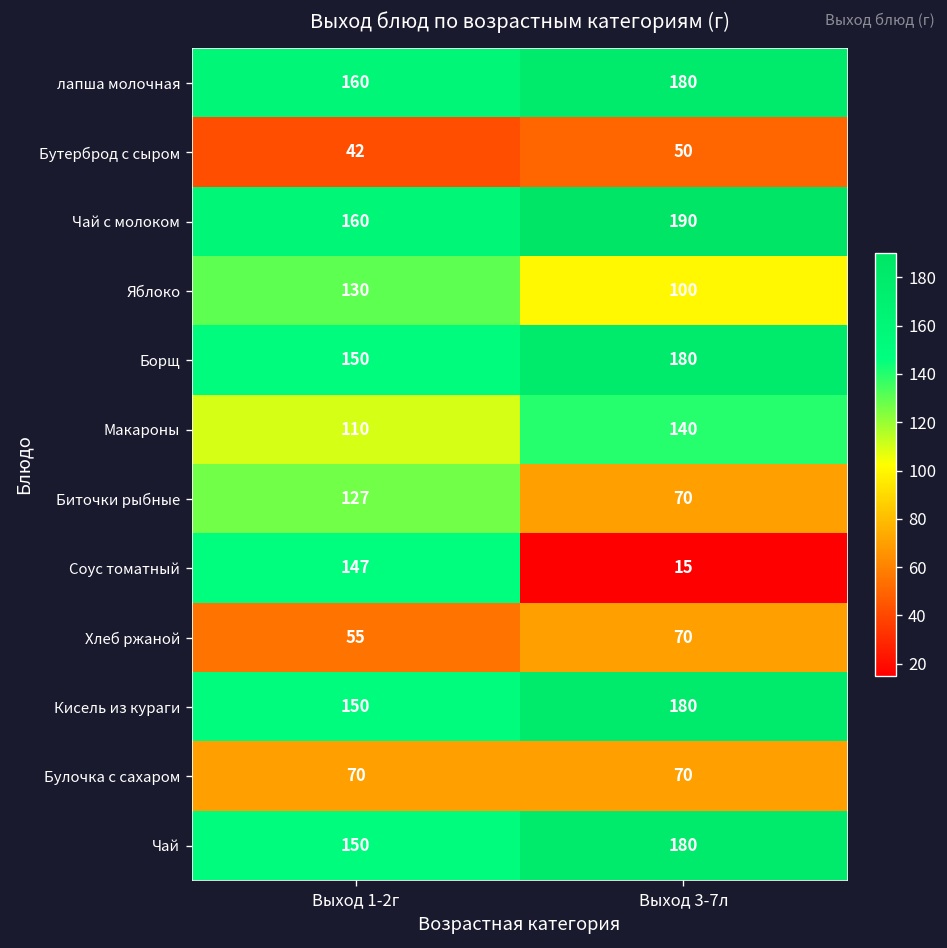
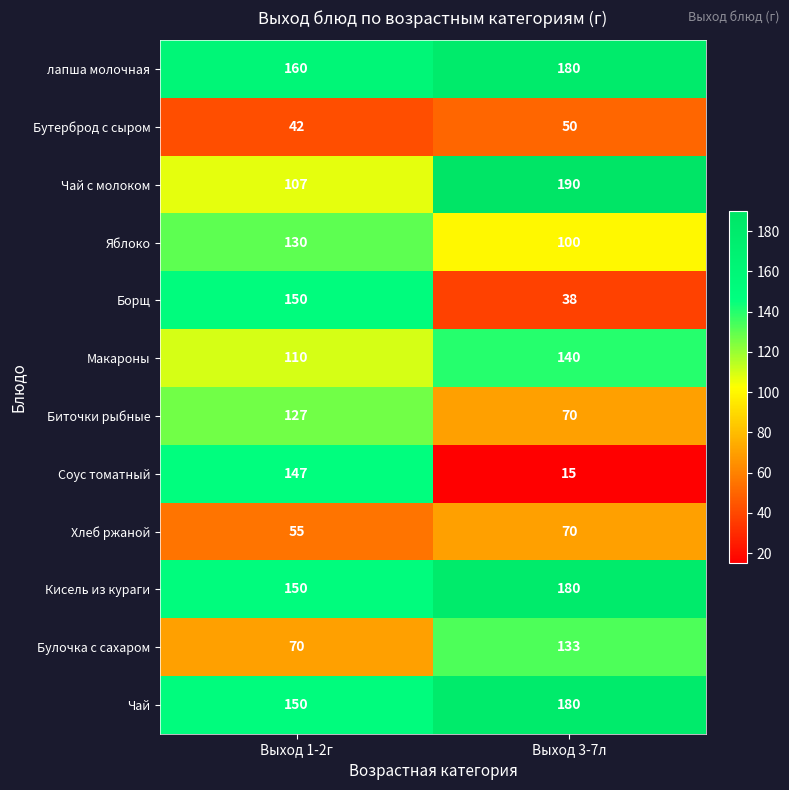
Чай с молоком, Выход 1-2г: 160 -> 107
Борщ, Выход 3-7л: 180 -> 38
Булочка с сахаром, Выход 3-7л: 70 -> 133
